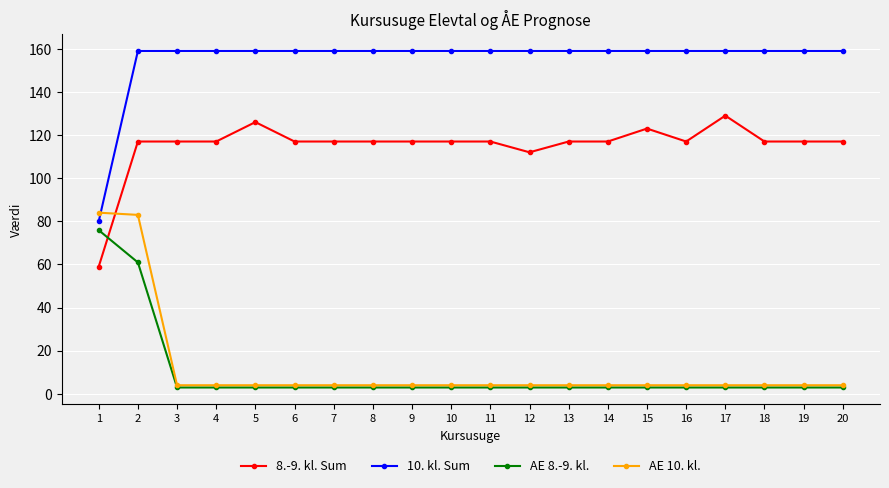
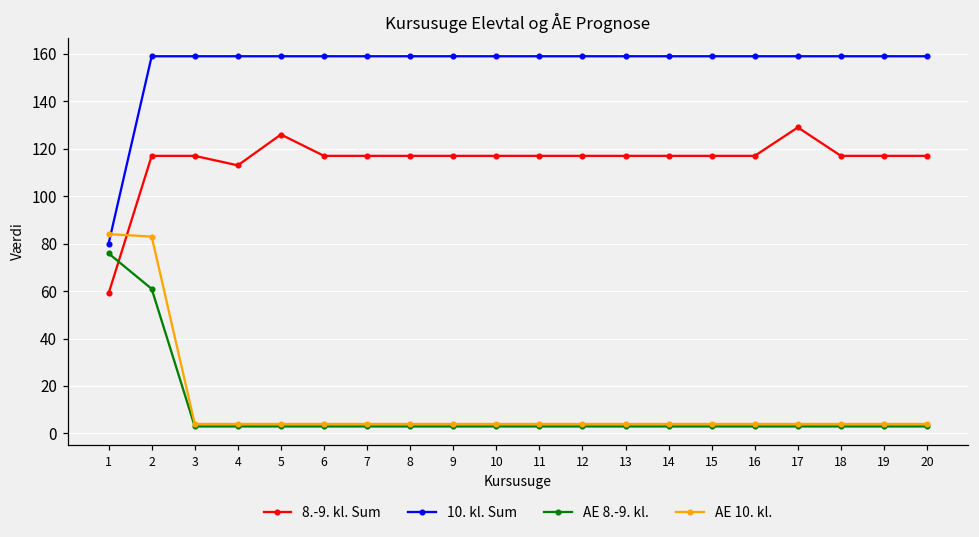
8.-9. kl. Sum, 4: 117 -> 113
8.-9. kl. Sum, 12: 112 -> 117
8.-9. kl. Sum, 15: 123 -> 117
